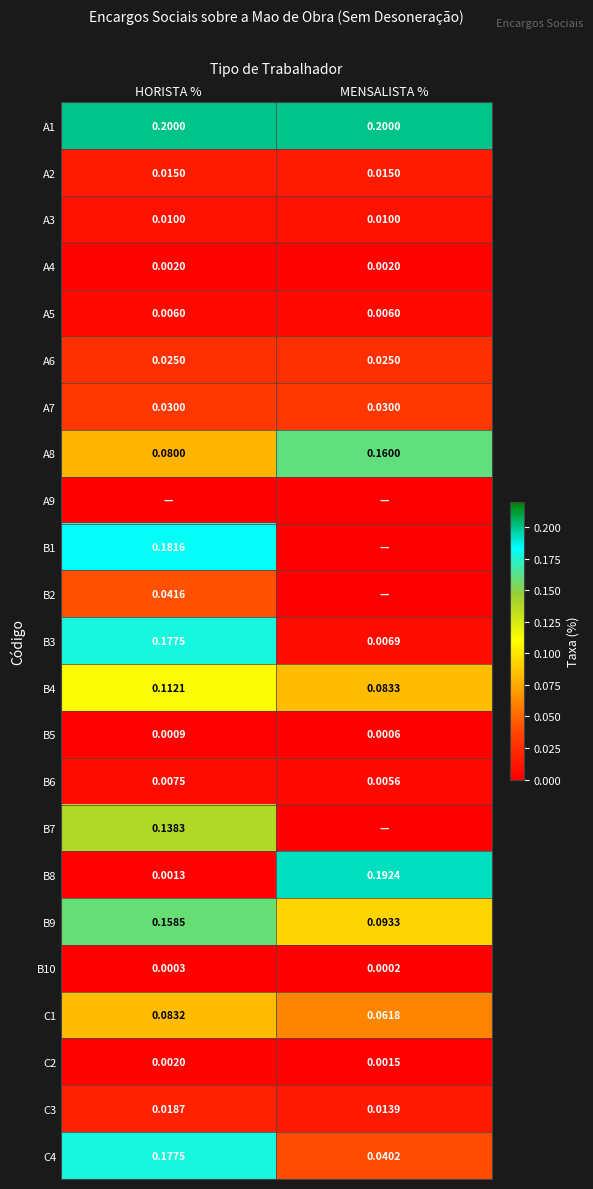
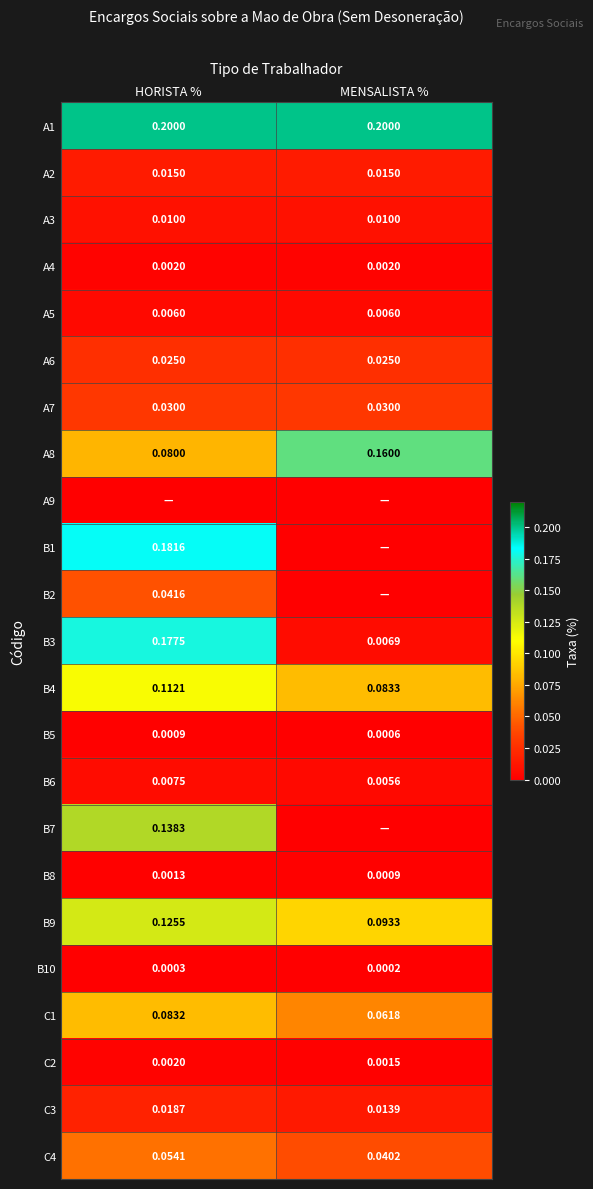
B8, MENSALISTA %: 0.1924 -> 0.0009
B9, HORISTA %: 0.1585 -> 0.1255
C4, HORISTA %: 0.1775 -> 0.0541
